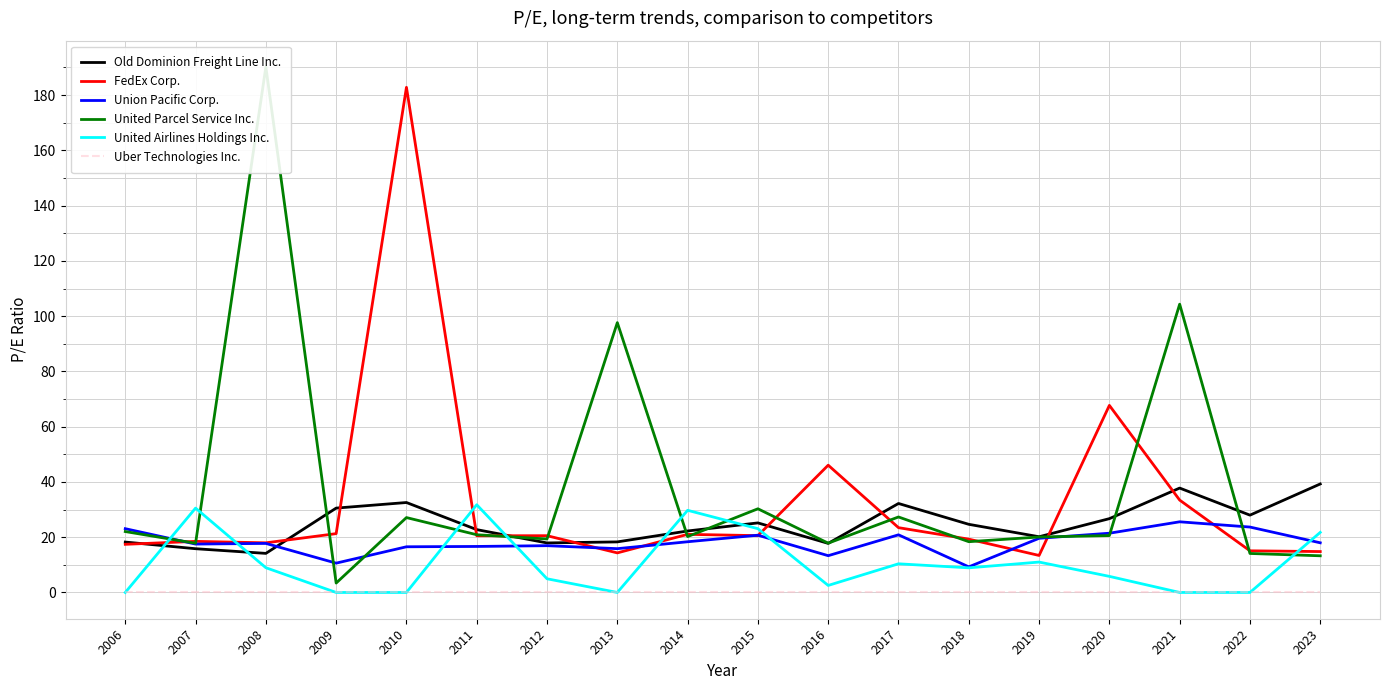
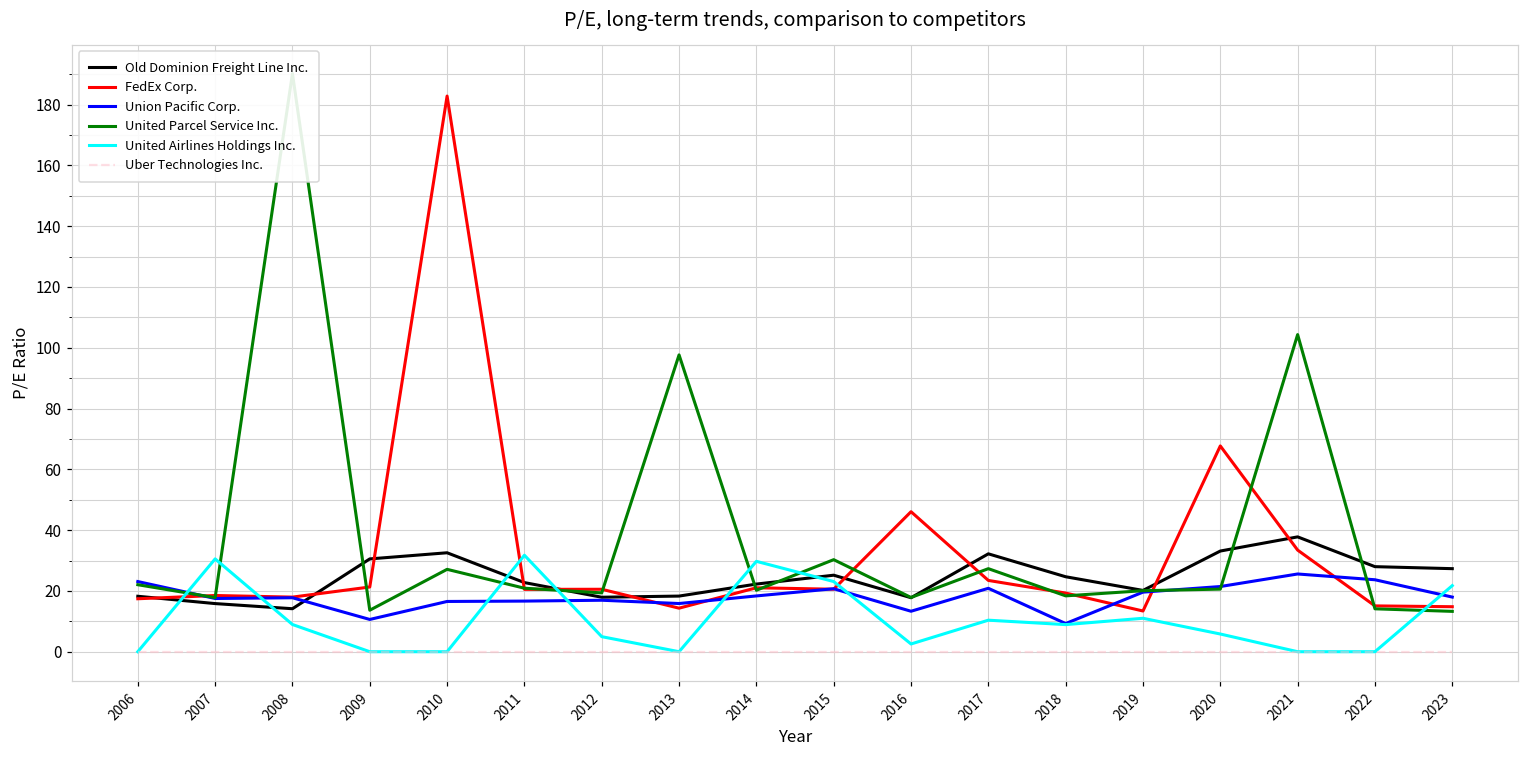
United Parcel Service Inc., 2009: 3 -> 14
Old Dominion Freight Line Inc., 2020: 27 -> 33
Old Dominion Freight Line Inc., 2023: 39 -> 27
